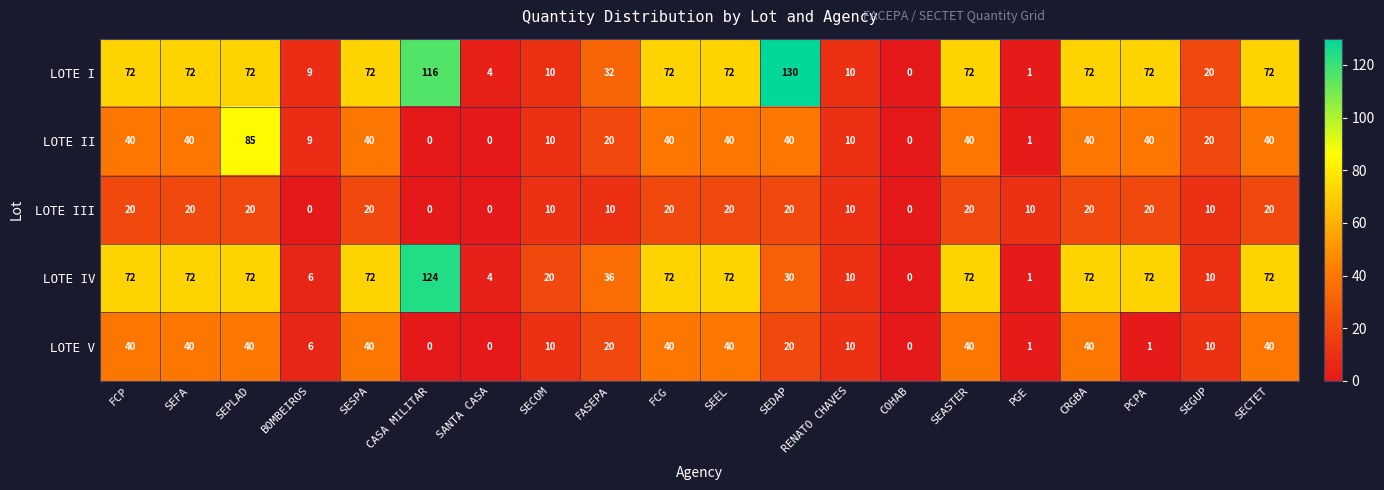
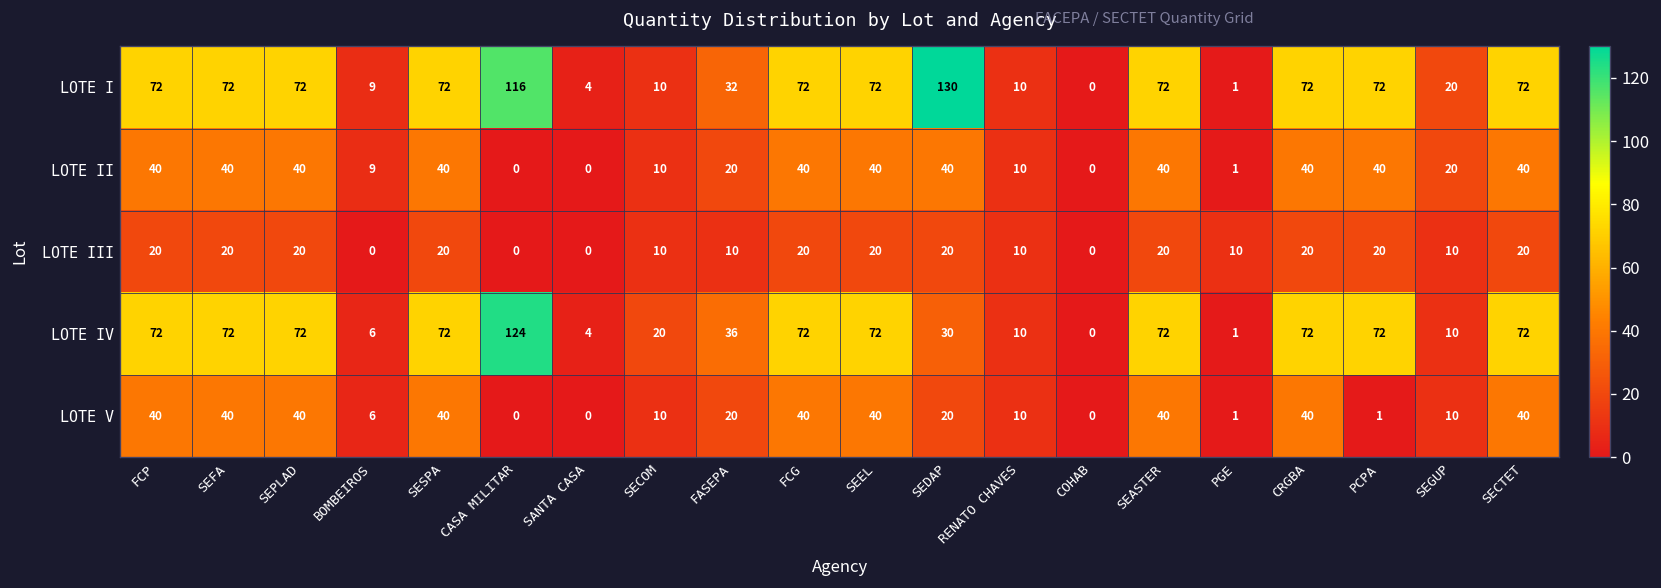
LOTE II, SEPLAD: 85 -> 40
